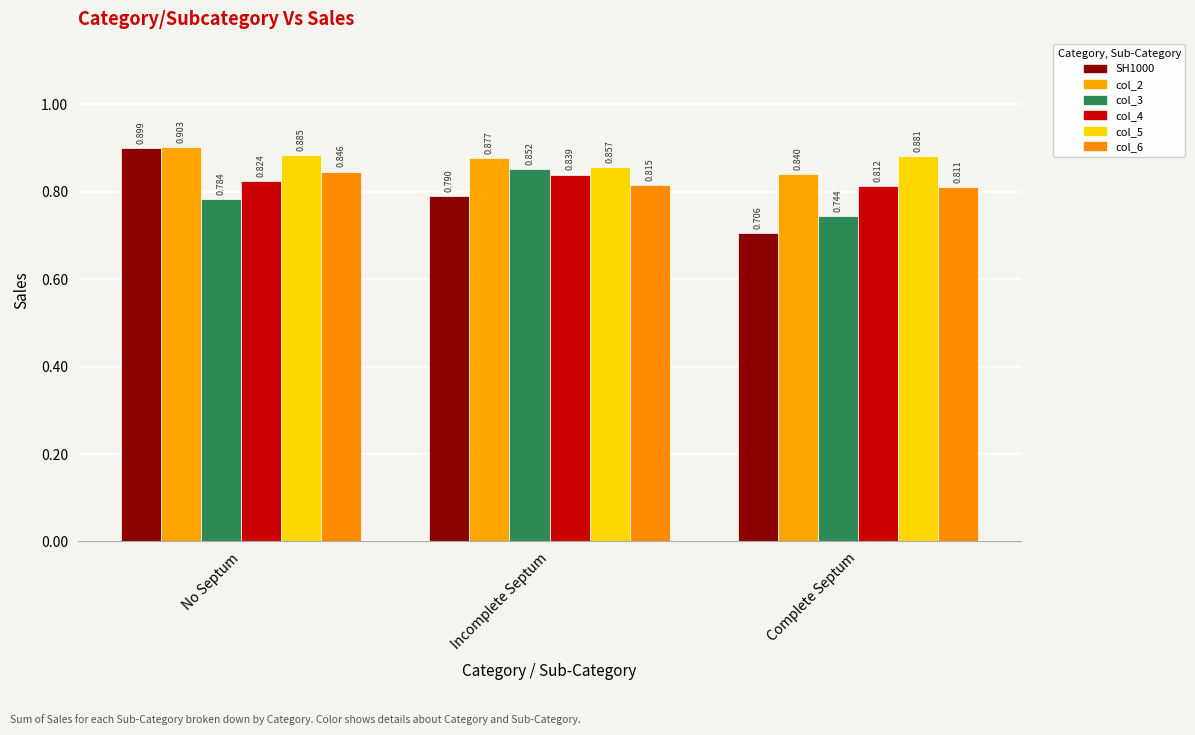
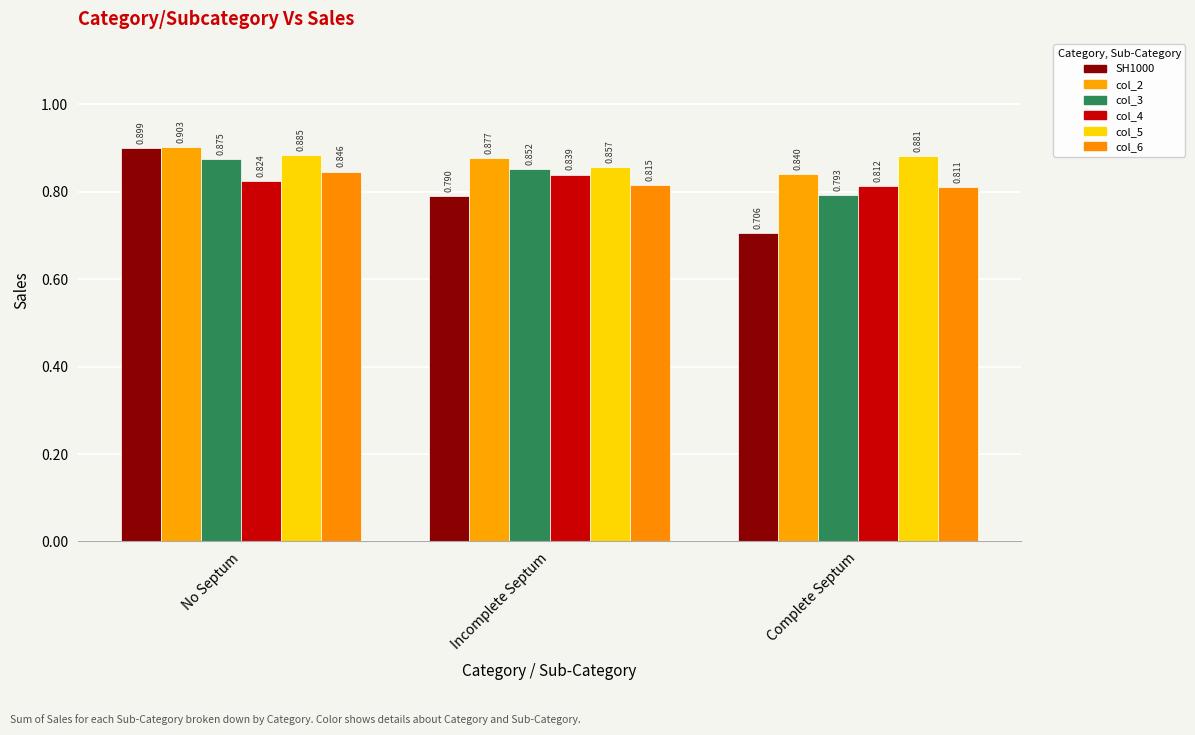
col_3, No Septum: 0.784 -> 0.875
col_3, Complete Septum: 0.744 -> 0.793
